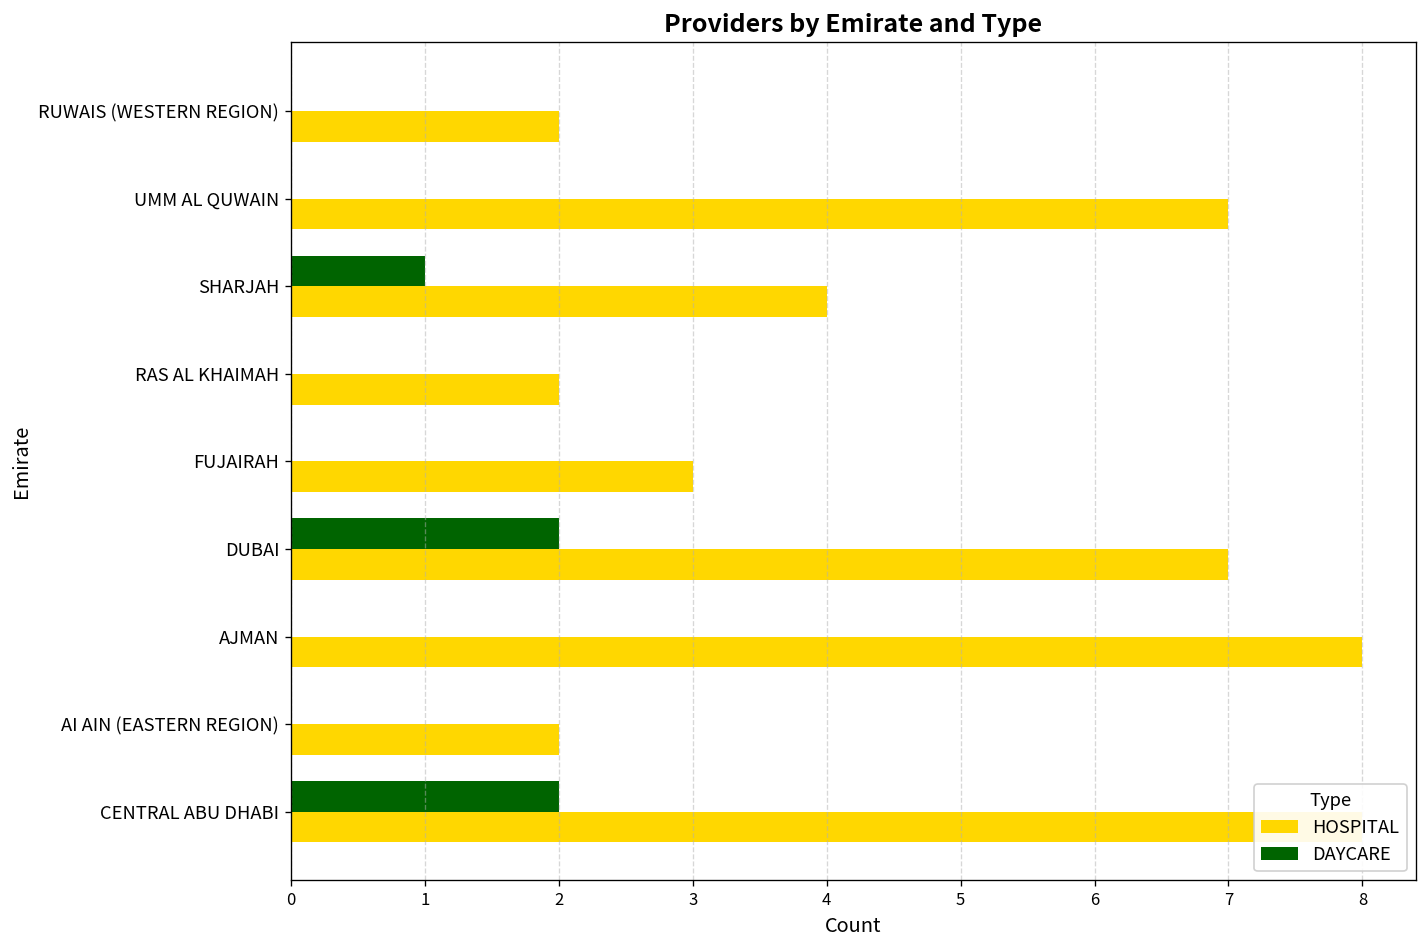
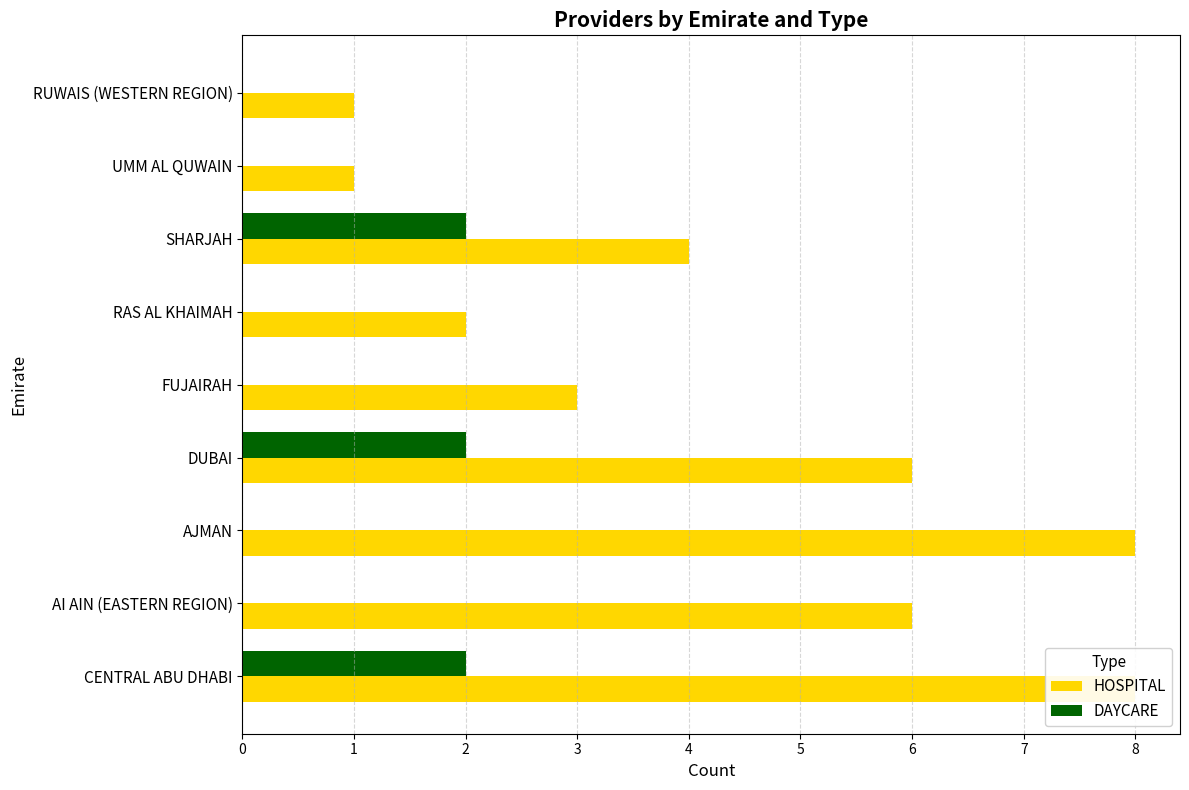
HOSPITAL, RUWAIS (WESTERN REGION): 2 -> 1
HOSPITAL, UMM AL QUWAIN: 7 -> 1
DAYCARE, SHARJAH: 1 -> 2
HOSPITAL, DUBAI: 7 -> 6
HOSPITAL, AI AIN (EASTERN REGION): 2 -> 6
